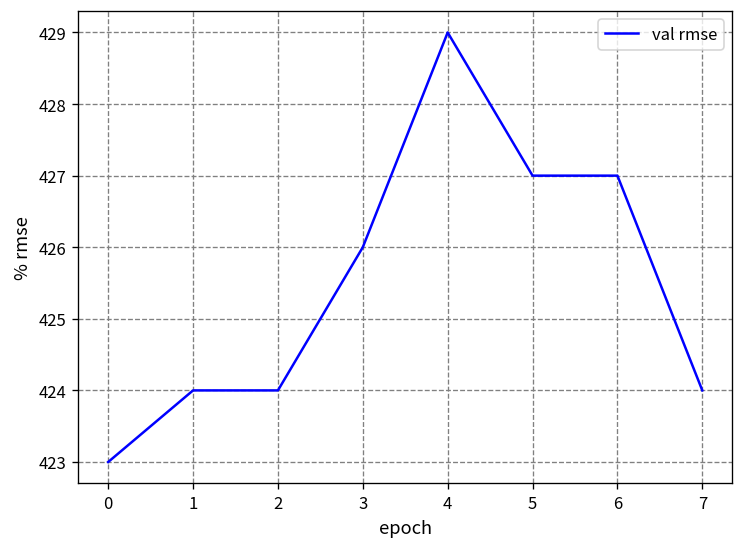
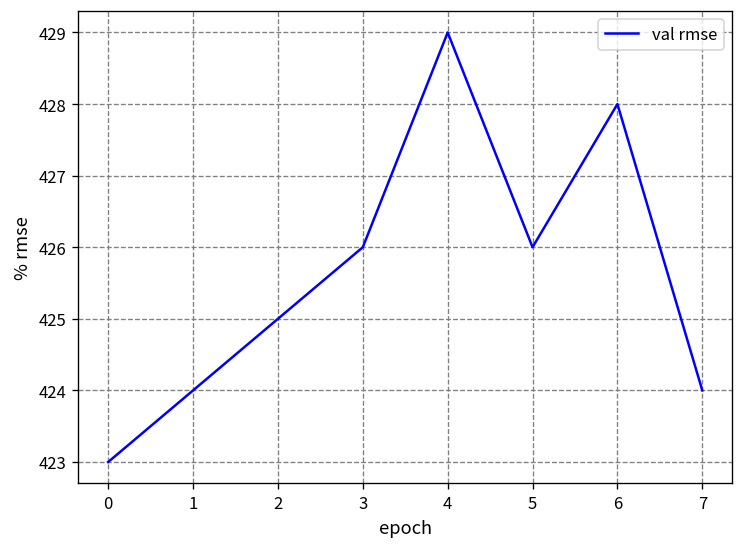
2: 424 -> 425
5: 427 -> 426
6: 427 -> 428
